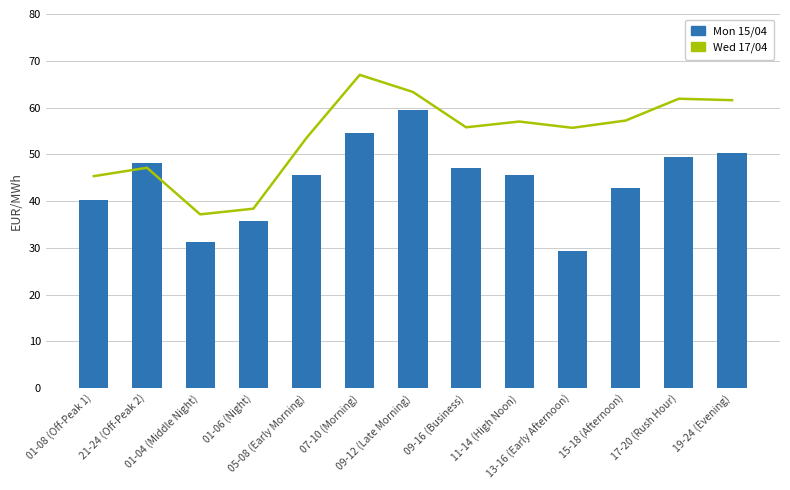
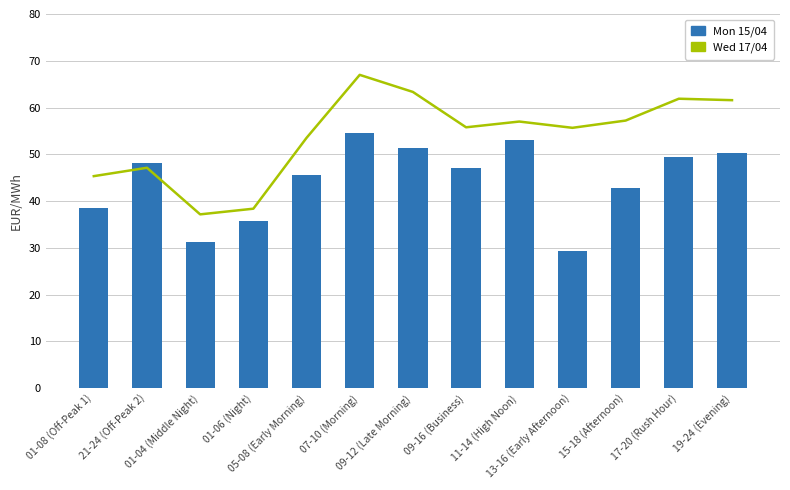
Mon 15/04, 01-08 (Off-Peak 1): 40 -> 39
Mon 15/04, 09-12 (Late Morning): 60 -> 51
Mon 15/04, 11-14 (High Noon): 46 -> 53
